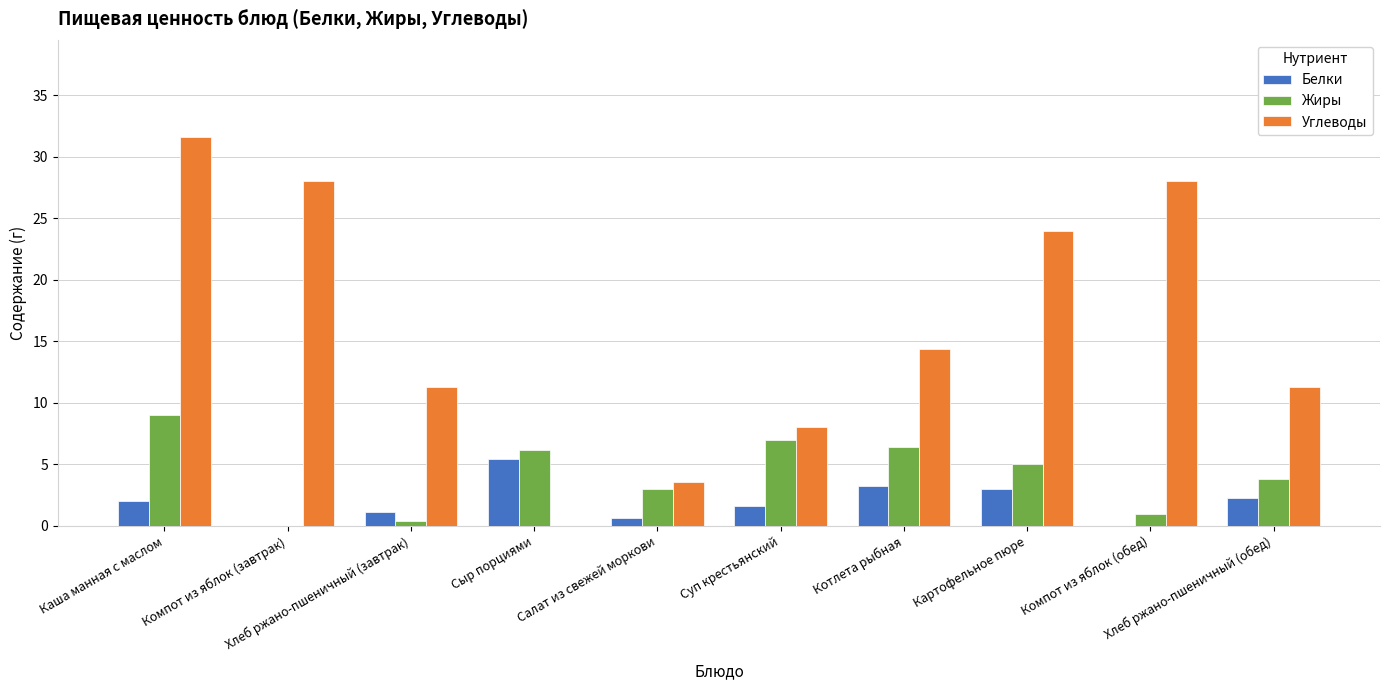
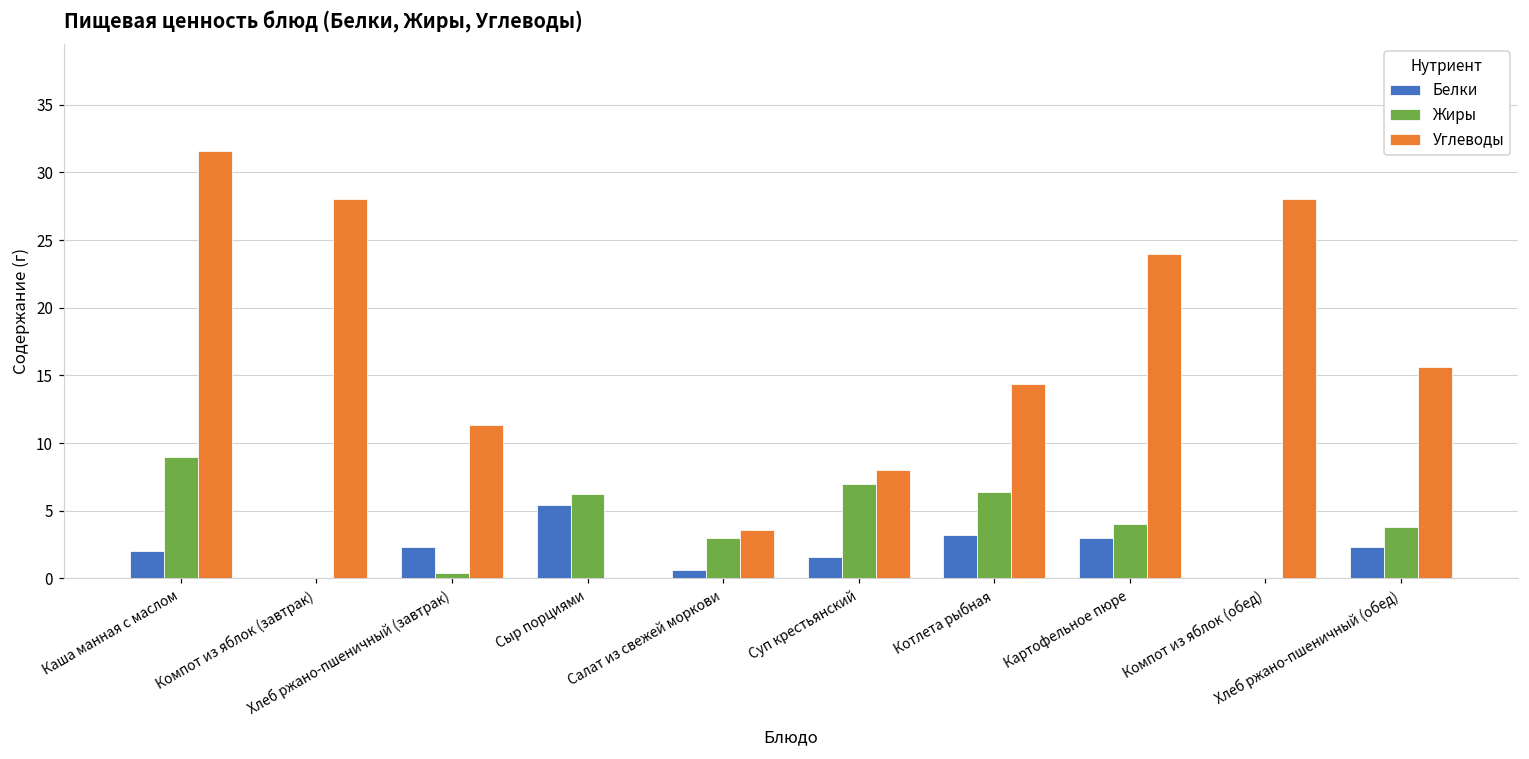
Белки, Хлеб ржано-пшеничный (завтрак): 1.1 -> 2.3
Жиры, Картофельное пюре: 5 -> 4
Жиры, Компот из яблок (обед): 1 -> 0
Углеводы, Хлеб ржано-пшеничный (обед): 11.3 -> 15.6
